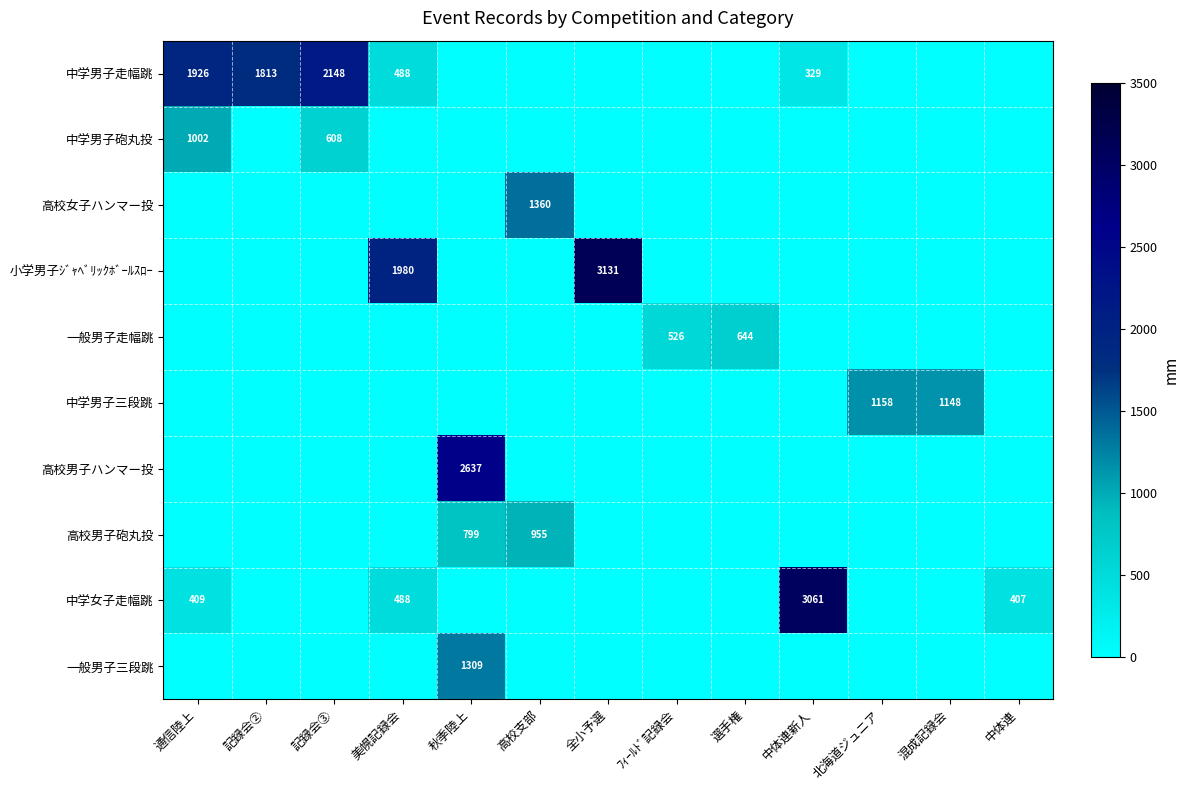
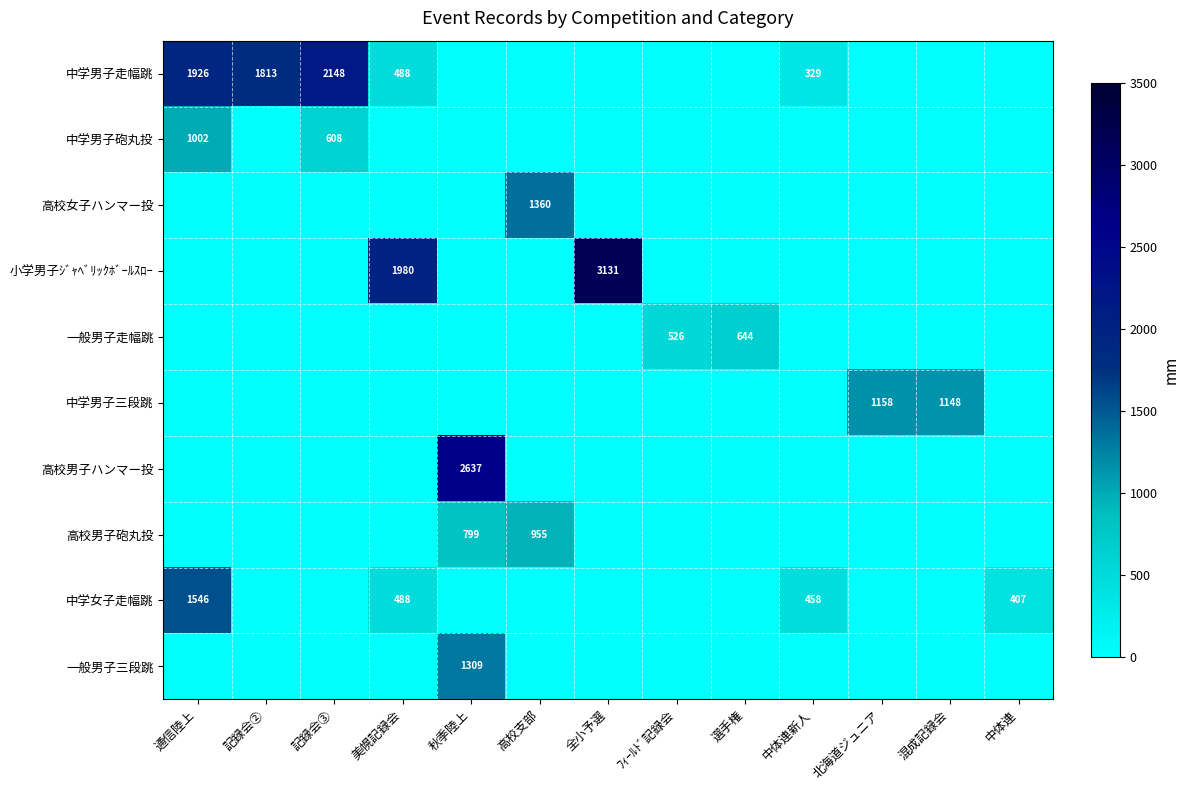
中学女子走幅跳, 通信陸上: 409 -> 1546
中学女子走幅跳, 中体連新人: 3061 -> 458
